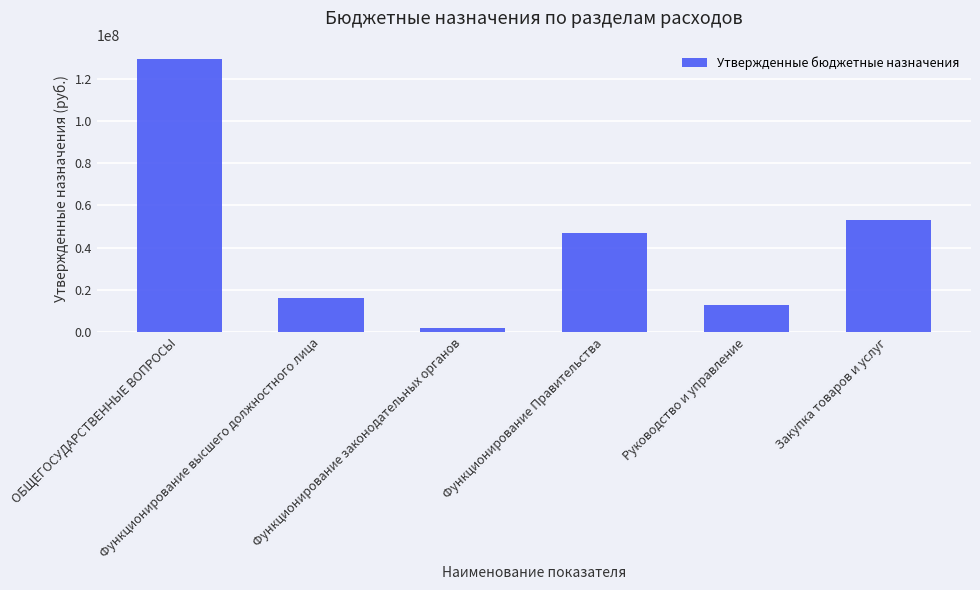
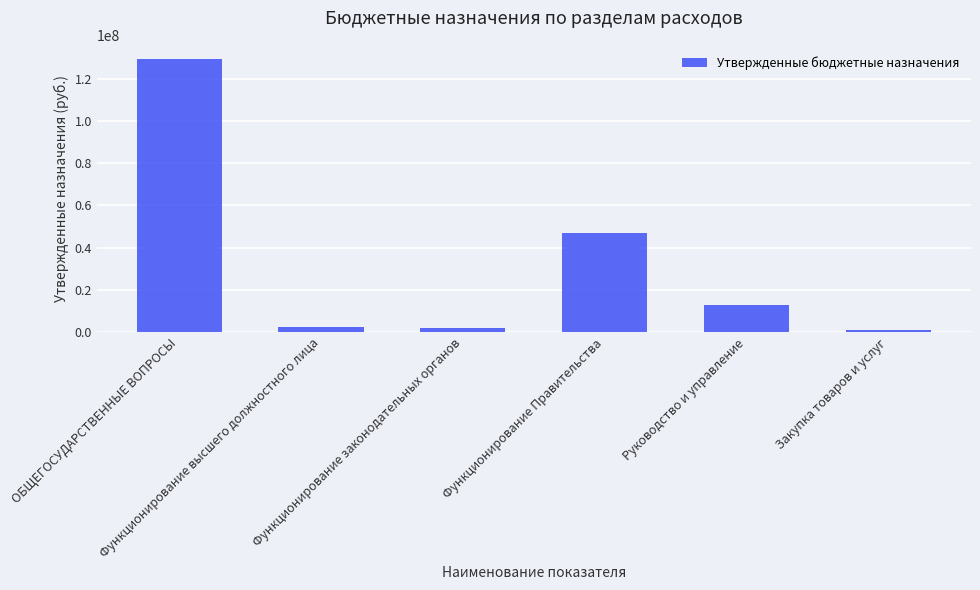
Функционирование высшего должностного лица: 16000000 -> 2000000
Закупка товаров и услуг: 53000000 -> 1000000
